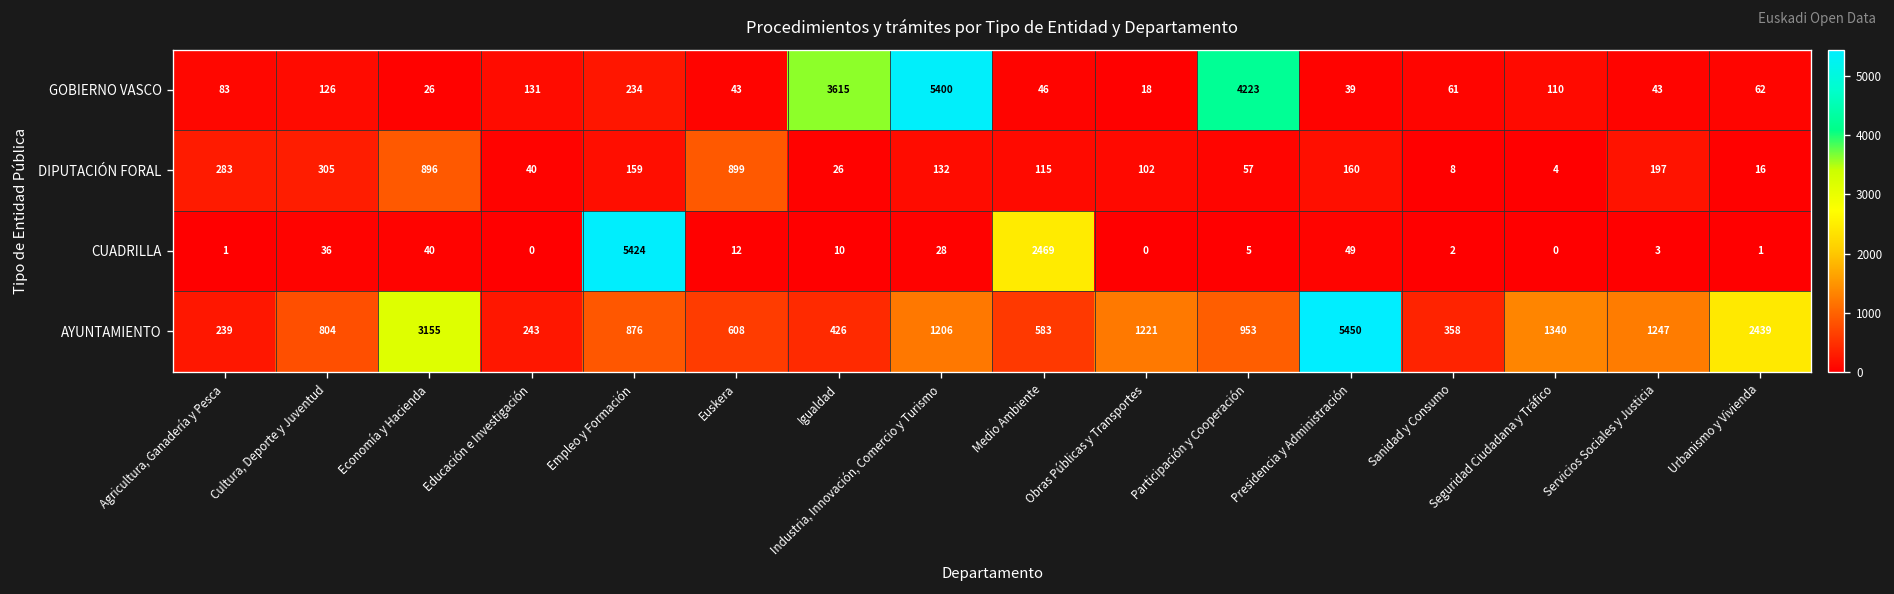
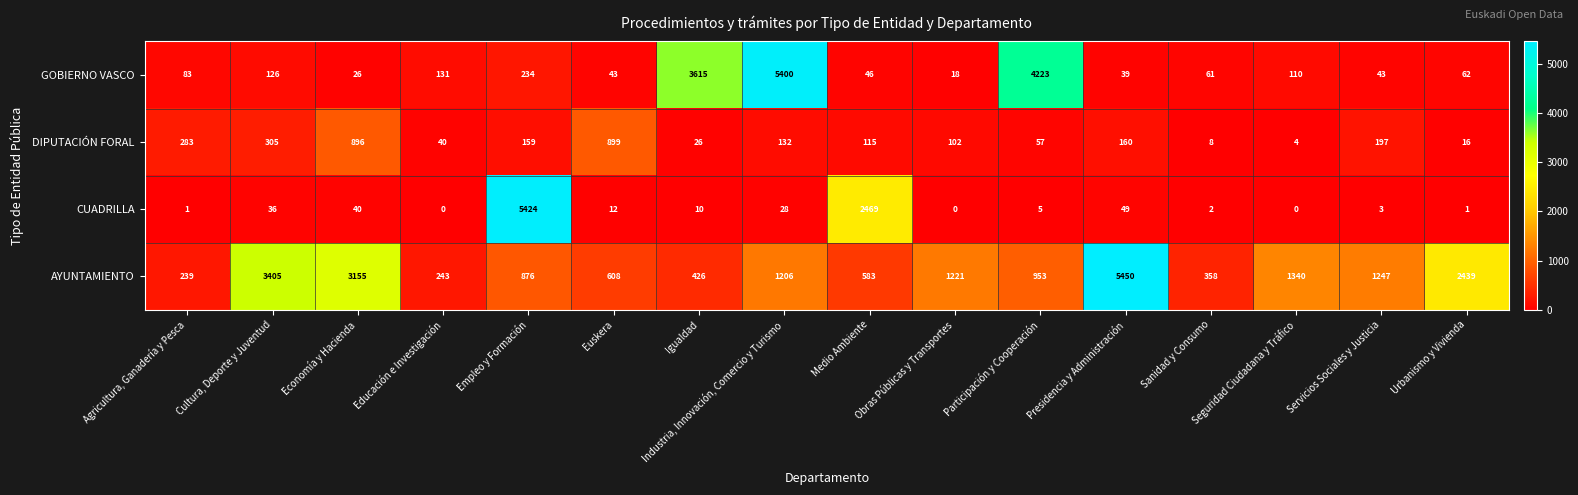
AYUNTAMIENTO, Cultura, Deporte y Juventud: 804 -> 3405
